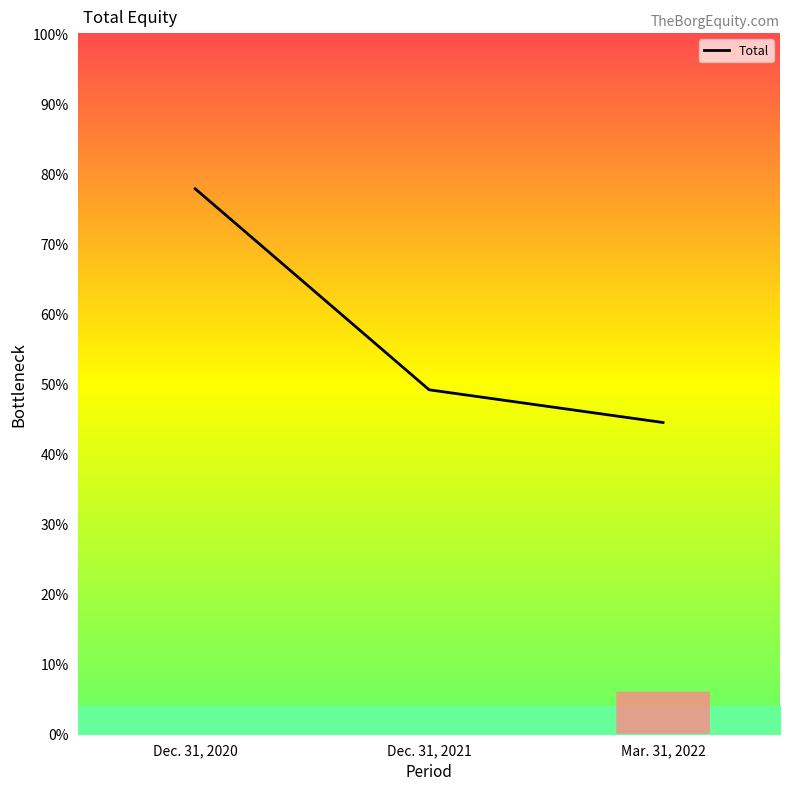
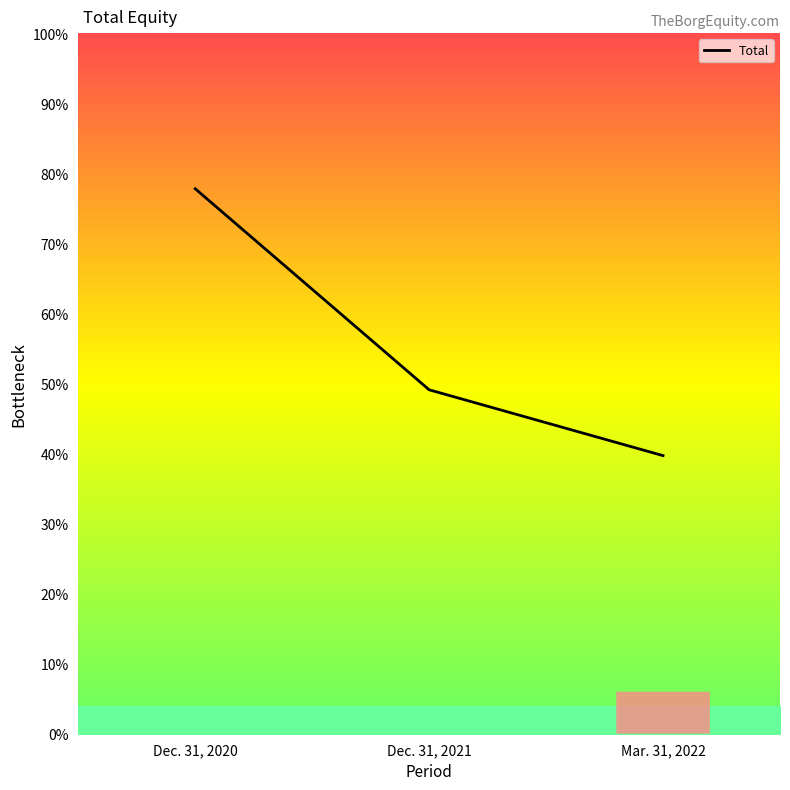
Total, Mar. 31, 2022: 44% -> 40%
